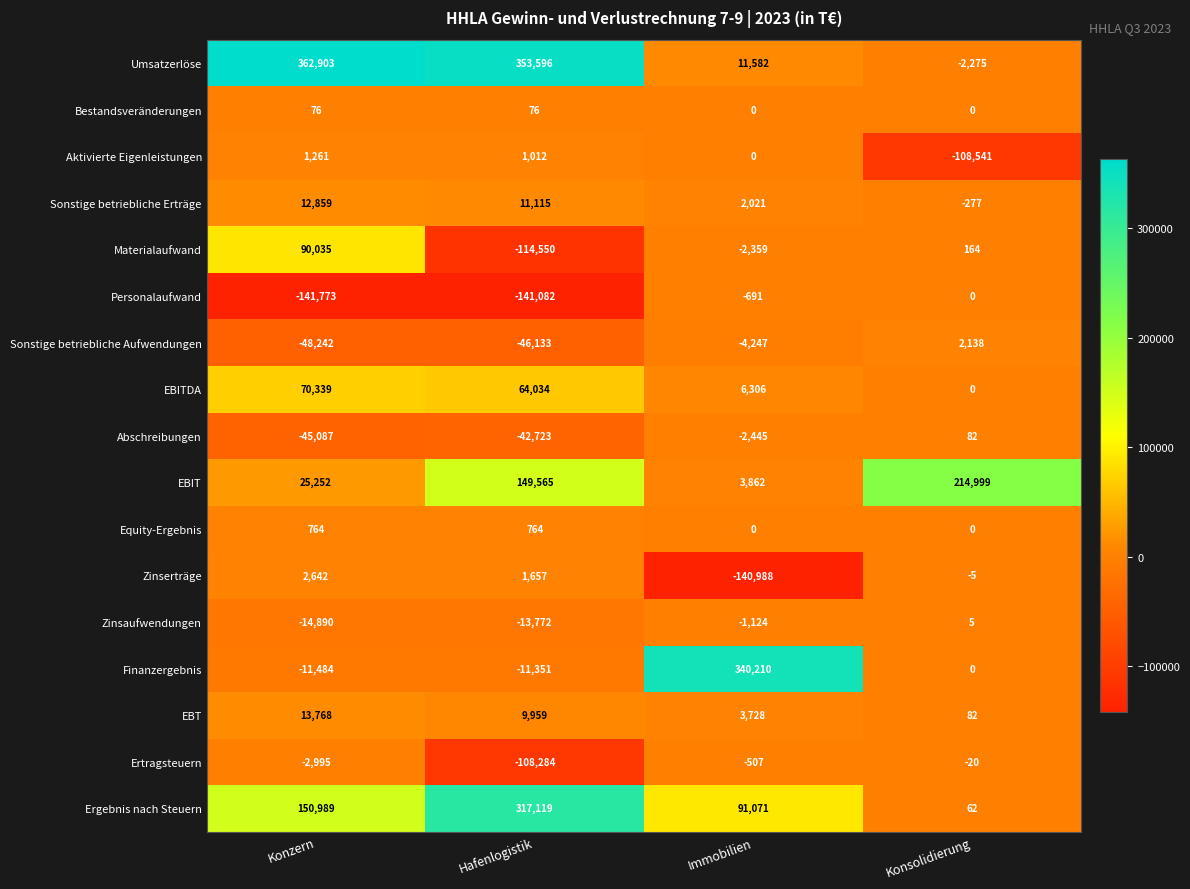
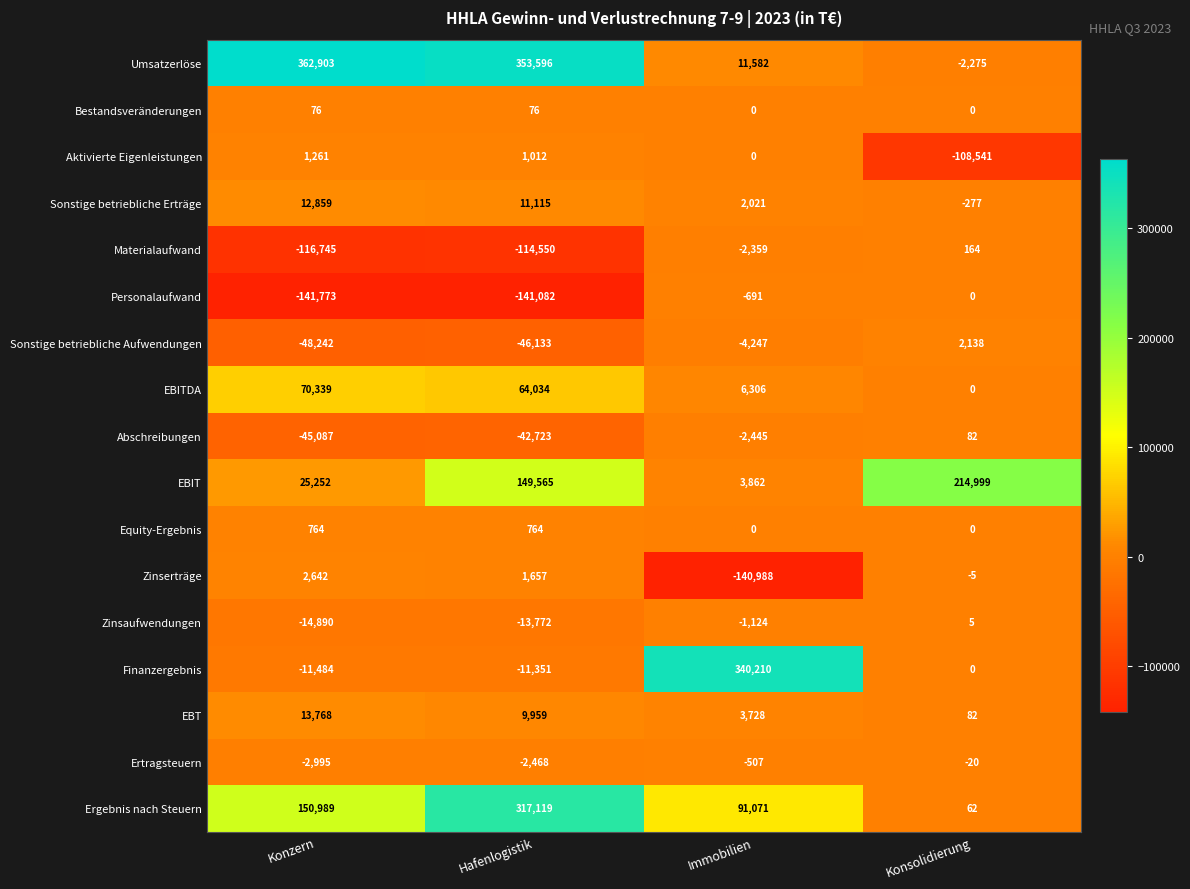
Materialaufwand, Konzern: 90,035 -> -116,745
Ertragsteuern, Hafenlogistik: -108,284 -> -2,468
